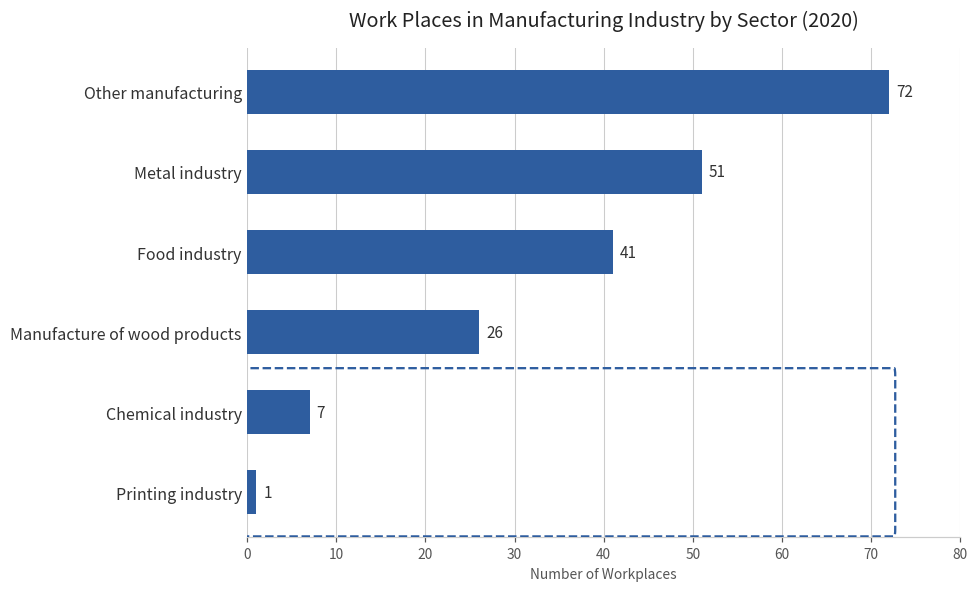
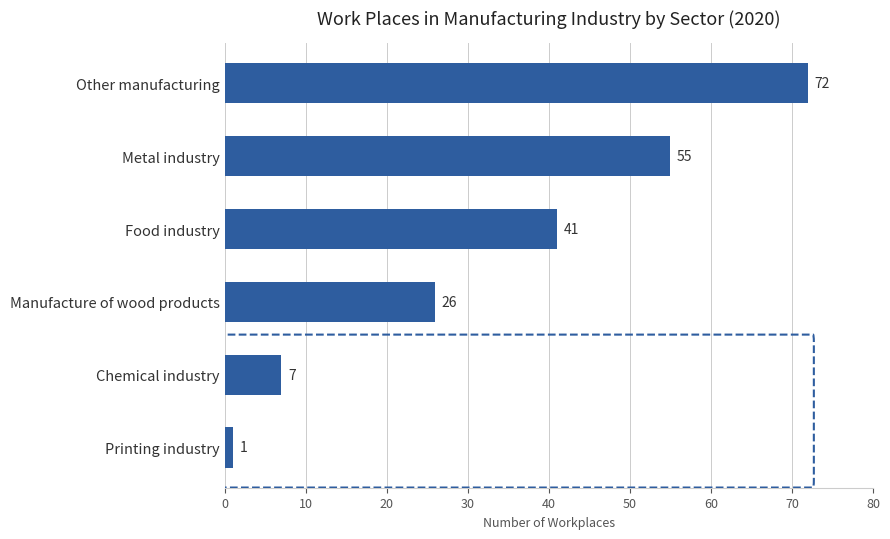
Metal industry: 51 -> 55
